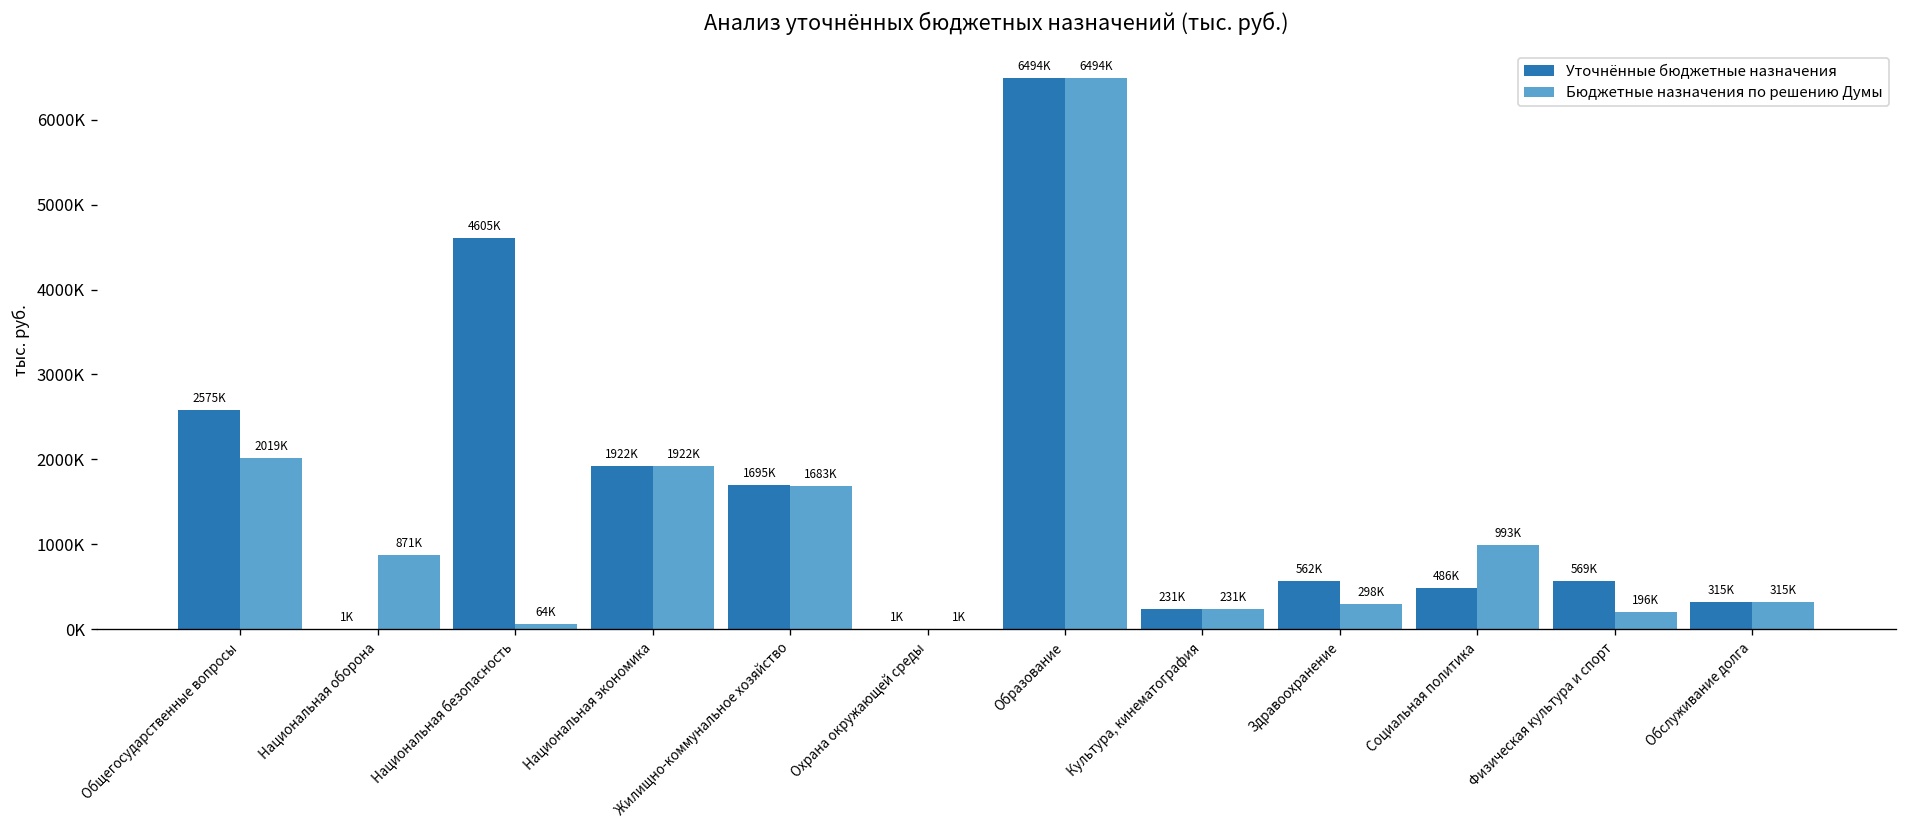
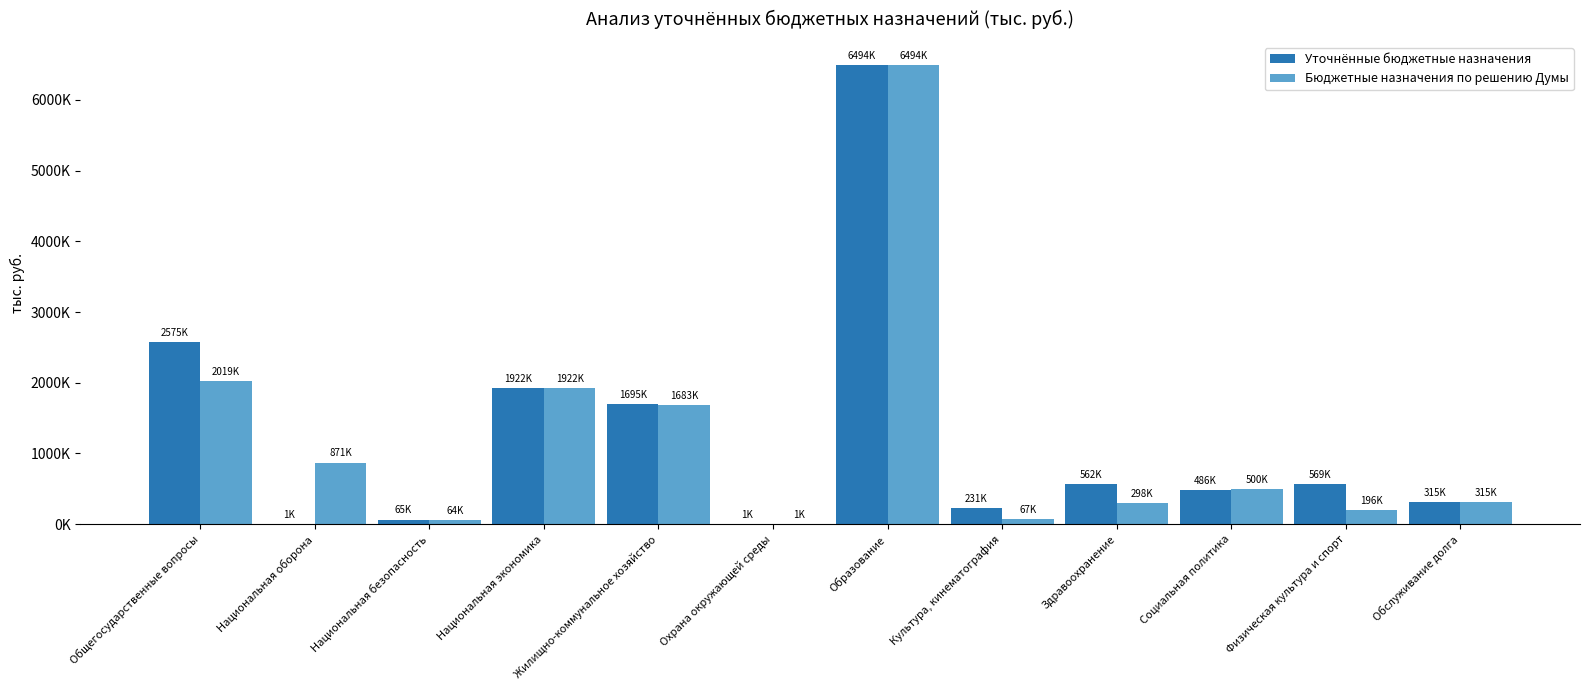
Уточнённые бюджетные назначения, Национальная безопасность: 4605K -> 65K
Бюджетные назначения по решению Думы, Культура, кинематография: 231K -> 67K
Бюджетные назначения по решению Думы, Социальная политика: 993K -> 500K
